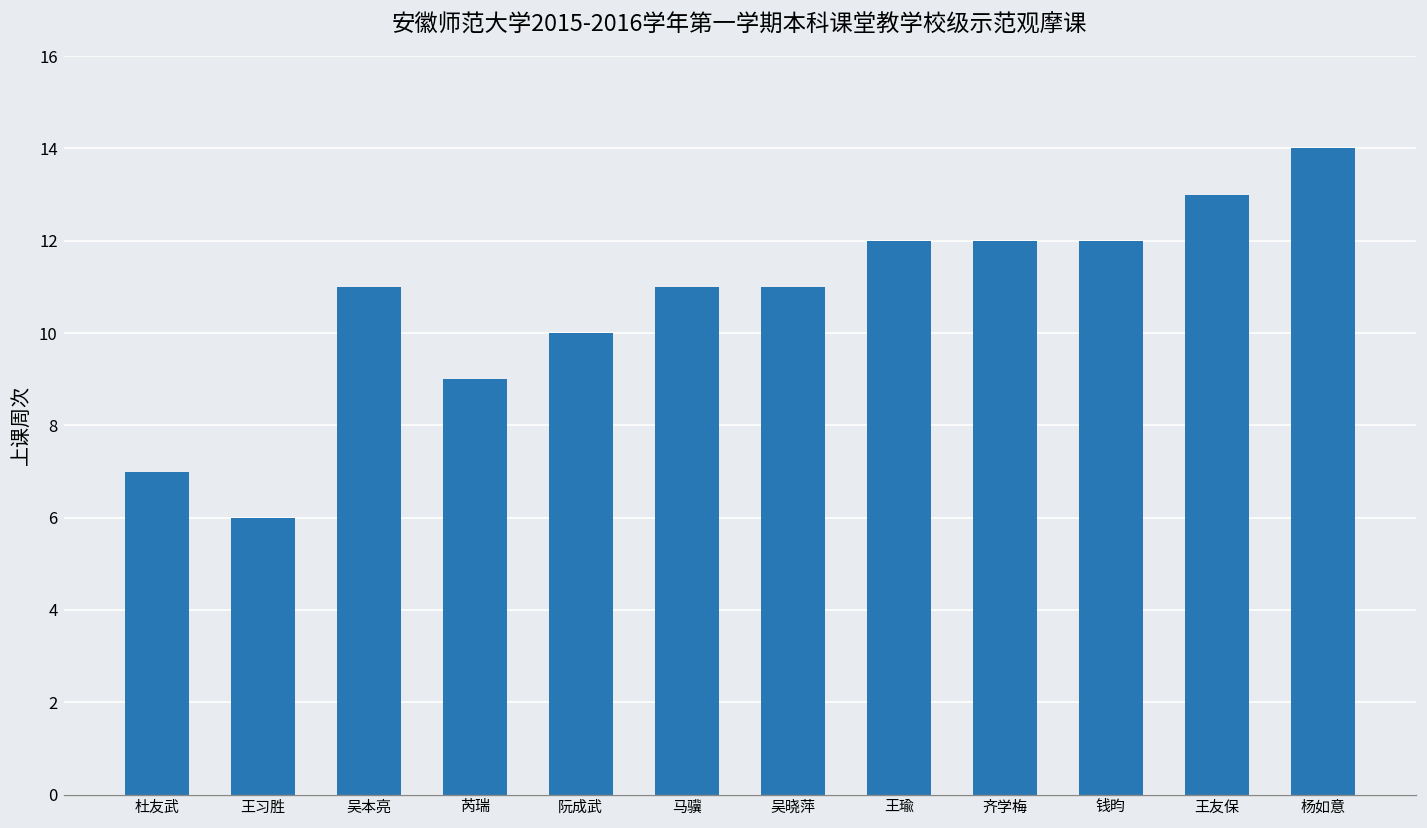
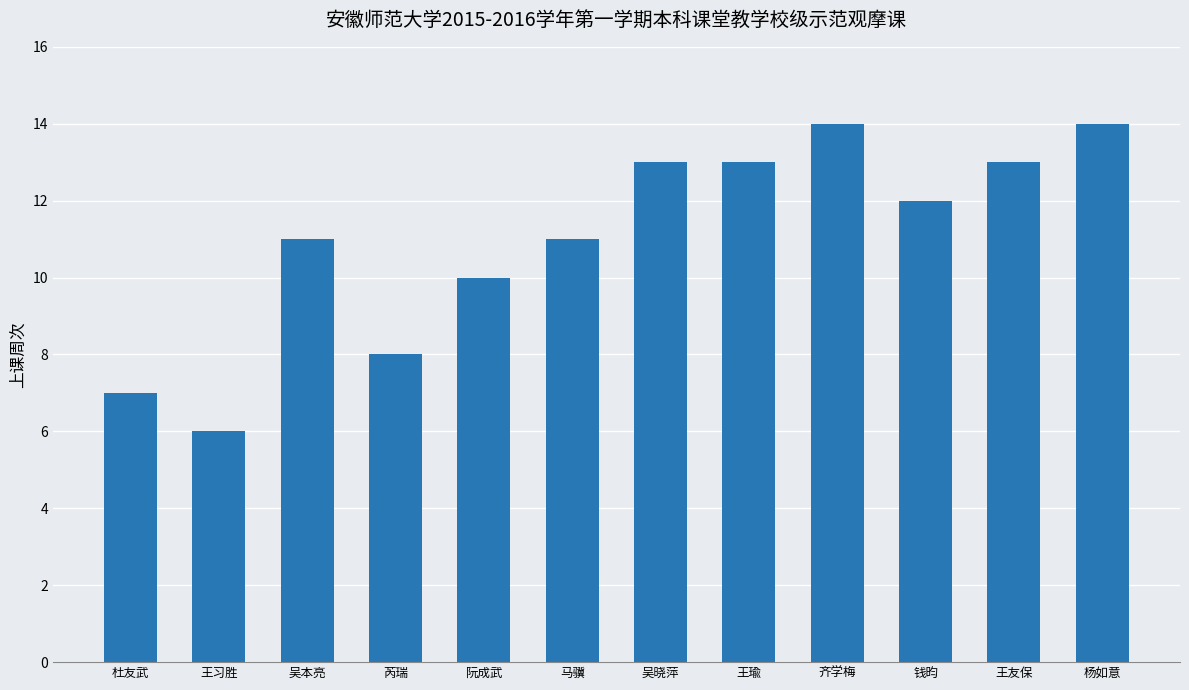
芮瑞: 9 -> 8
吴晓萍: 11 -> 13
王瑜: 12 -> 13
齐学梅: 12 -> 14
